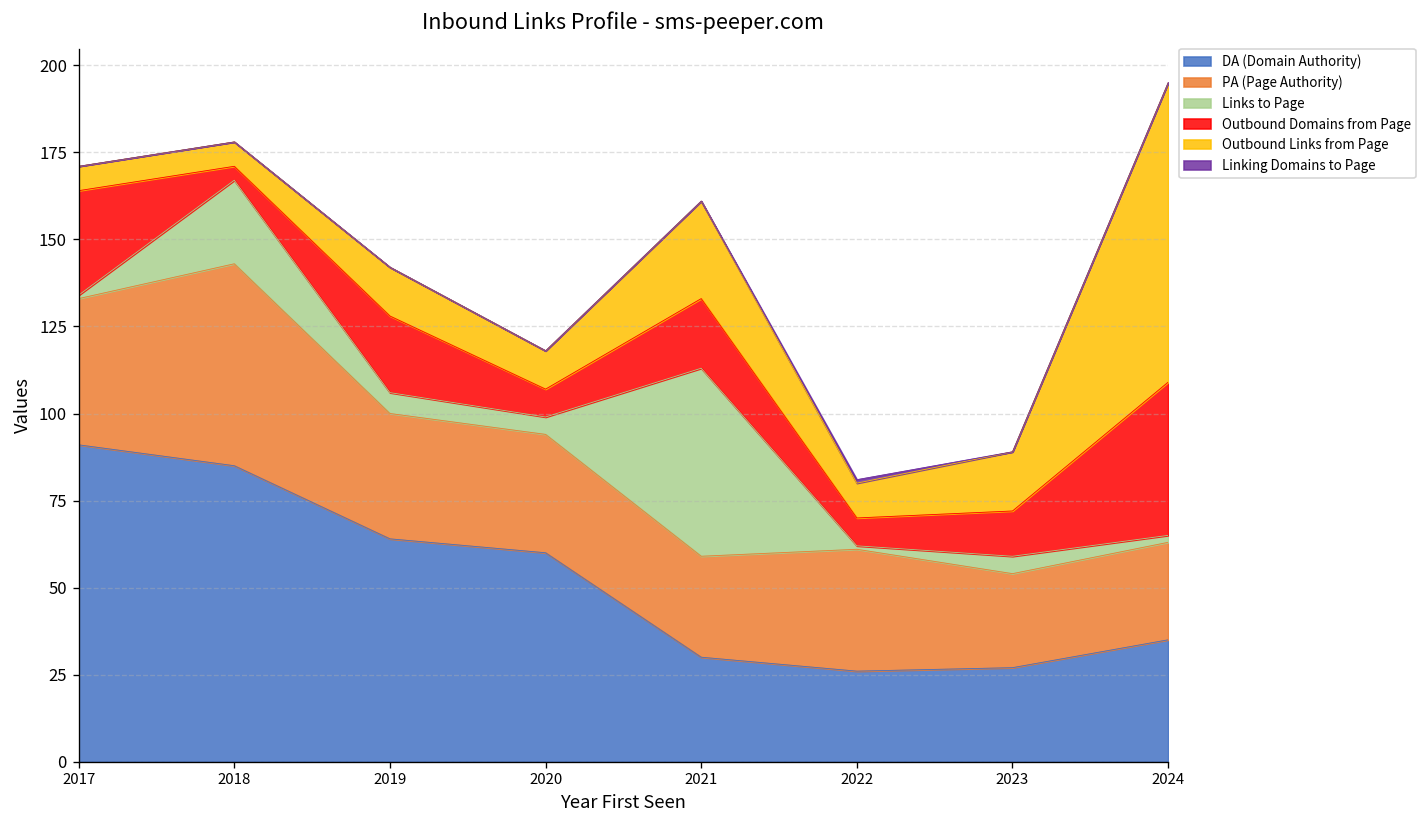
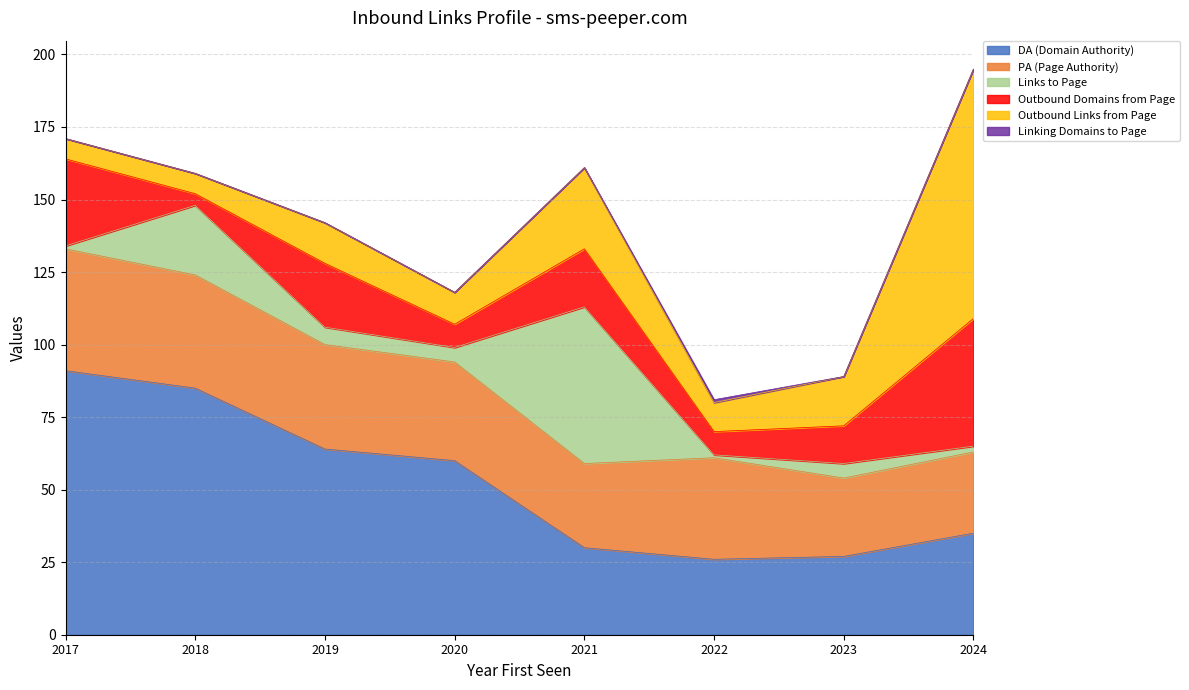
PA (Page Authority), 2018: 58 -> 39
